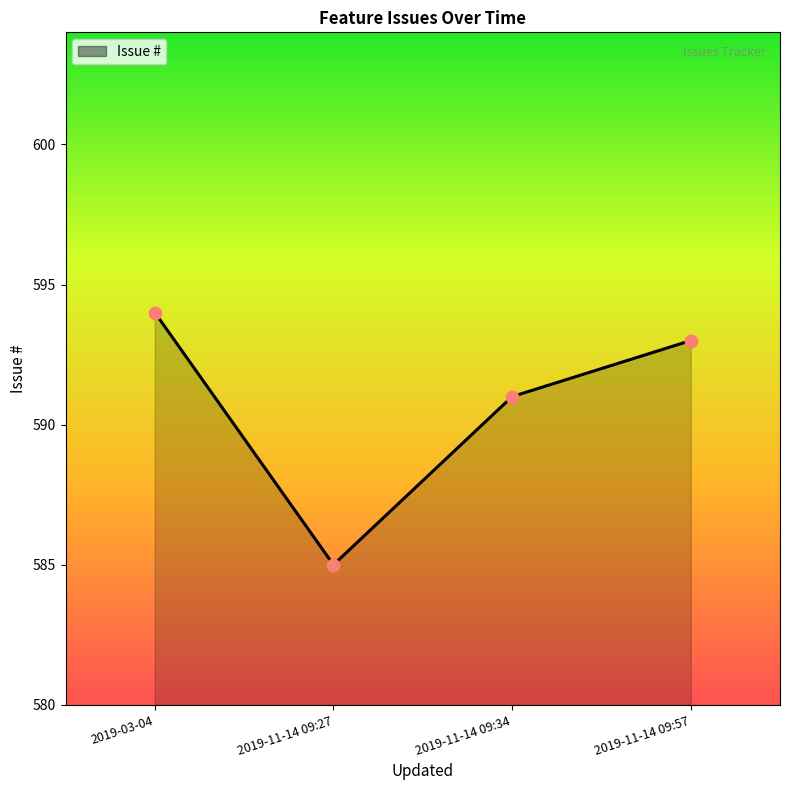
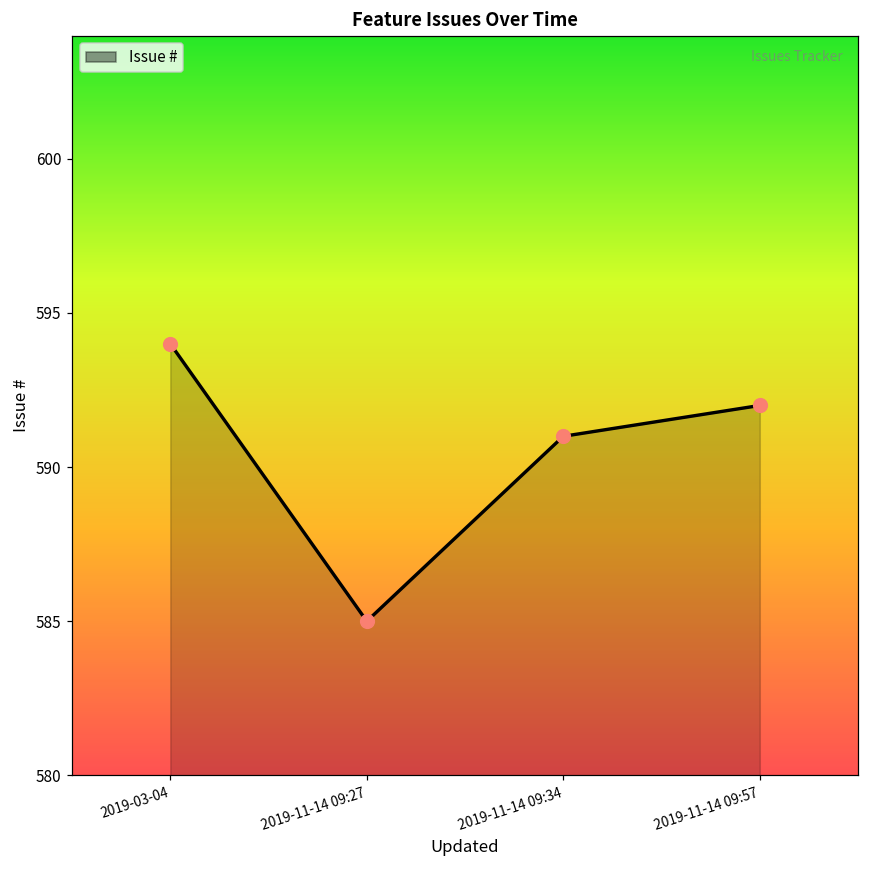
2019-11-14 09:57: 593 -> 592
